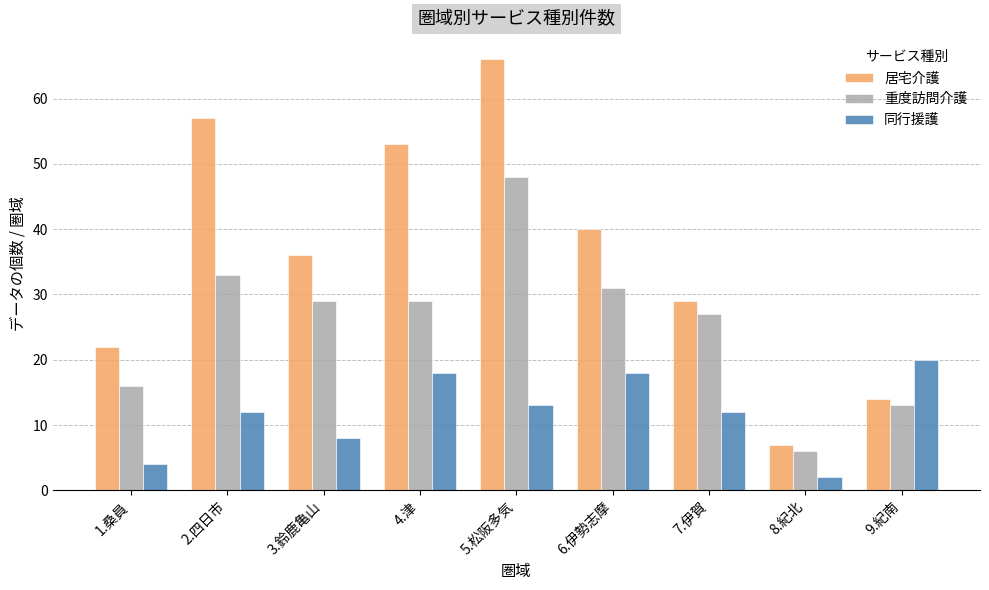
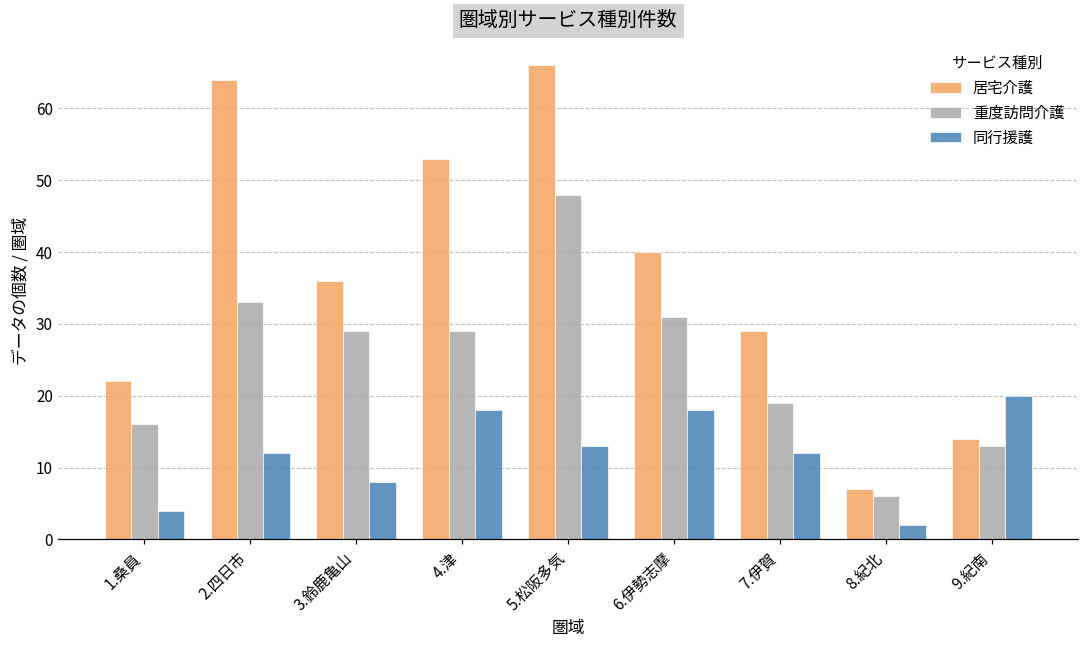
居宅介護, 2.四日市: 57 -> 64
重度訪問介護, 7.伊賀: 27 -> 19
